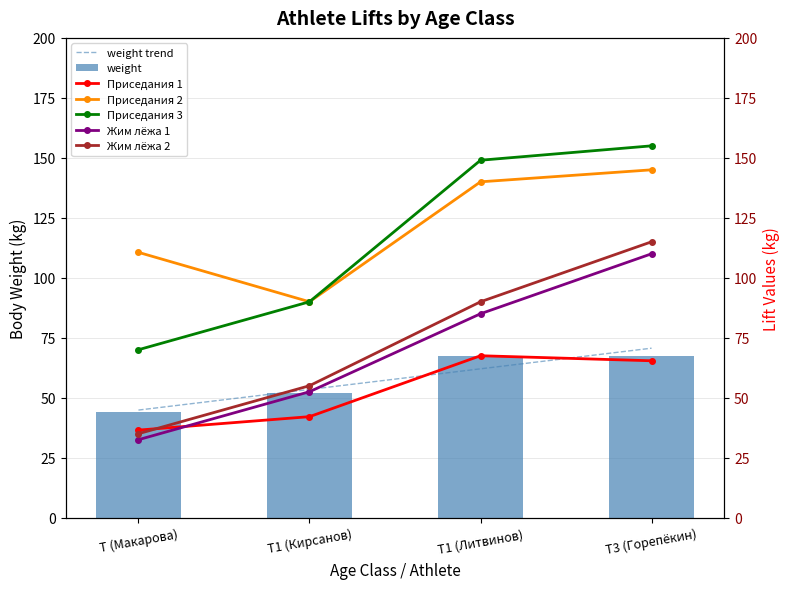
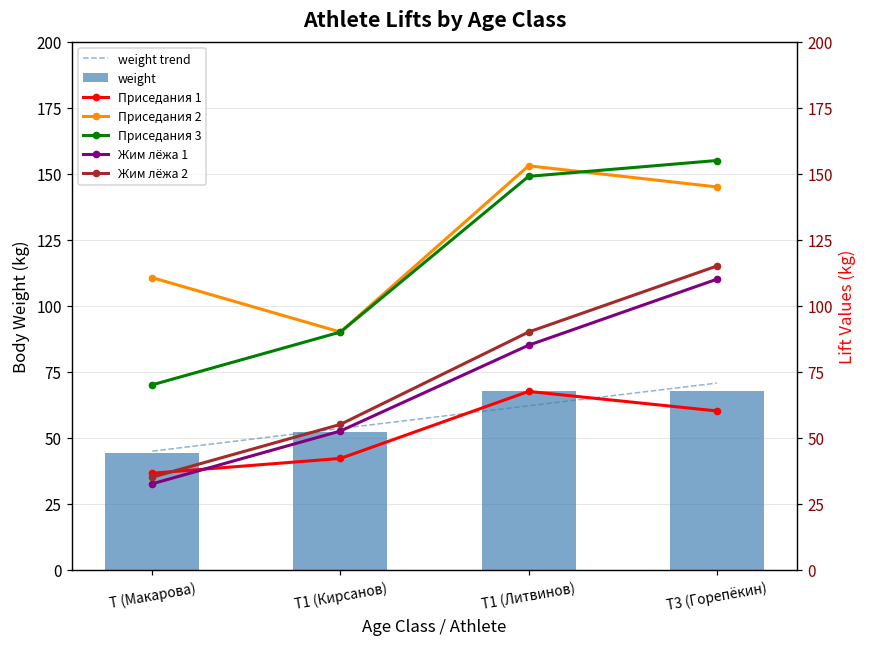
Приседания 2, T1 (Литвинов): 140 -> 153
Приседания 1, T3 (Горепёкин): 65 -> 60
